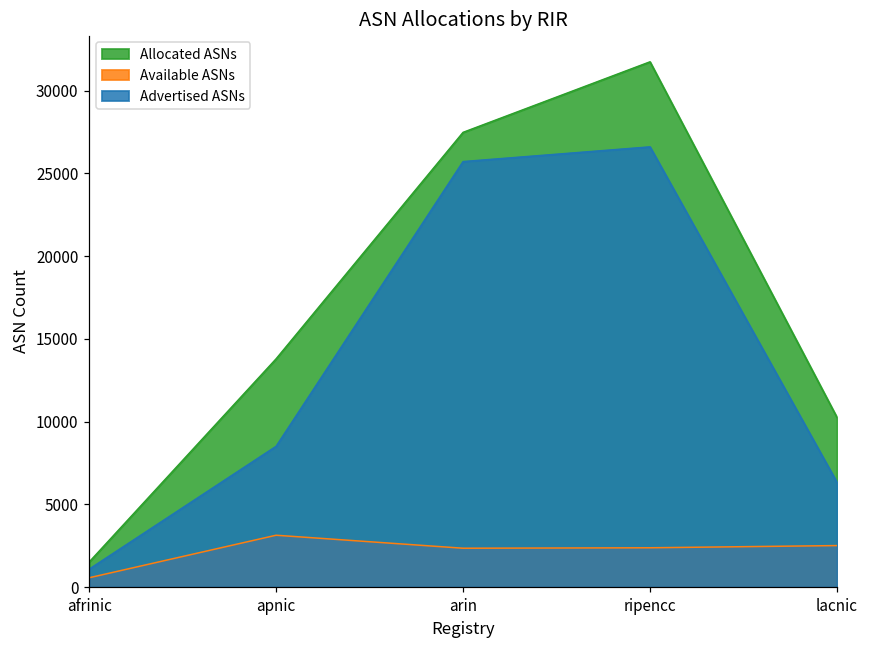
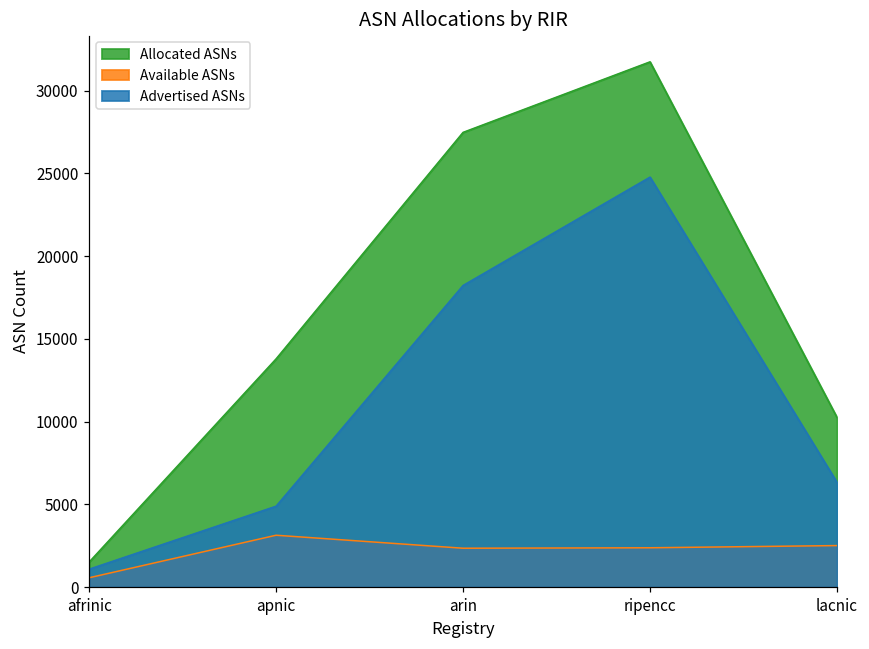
Advertised ASNs, apnic: 8500 -> 4900
Advertised ASNs, arin: 25700 -> 18200
Advertised ASNs, ripencc: 26600 -> 24800
